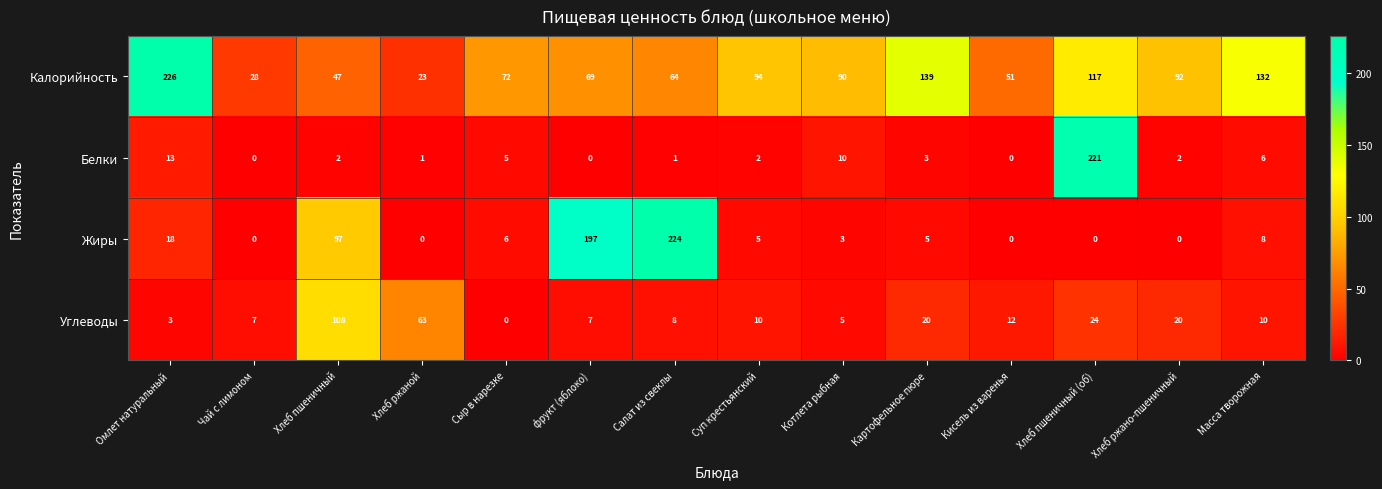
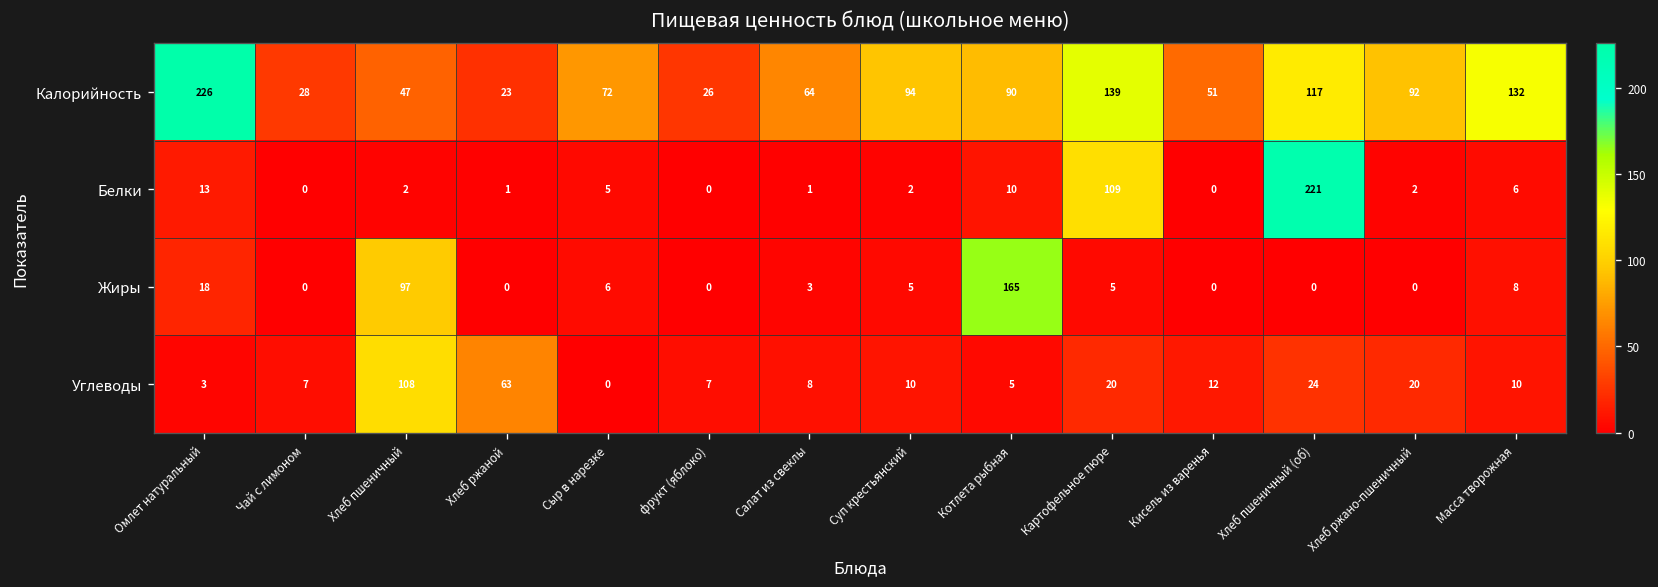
Калорийность, фрукт (яблоко): 69 -> 26
Белки, Картофельное пюре: 3 -> 109
Жиры, фрукт (яблоко): 197 -> 0
Жиры, Салат из свеклы: 224 -> 3
Жиры, Котлета рыбная: 3 -> 165
